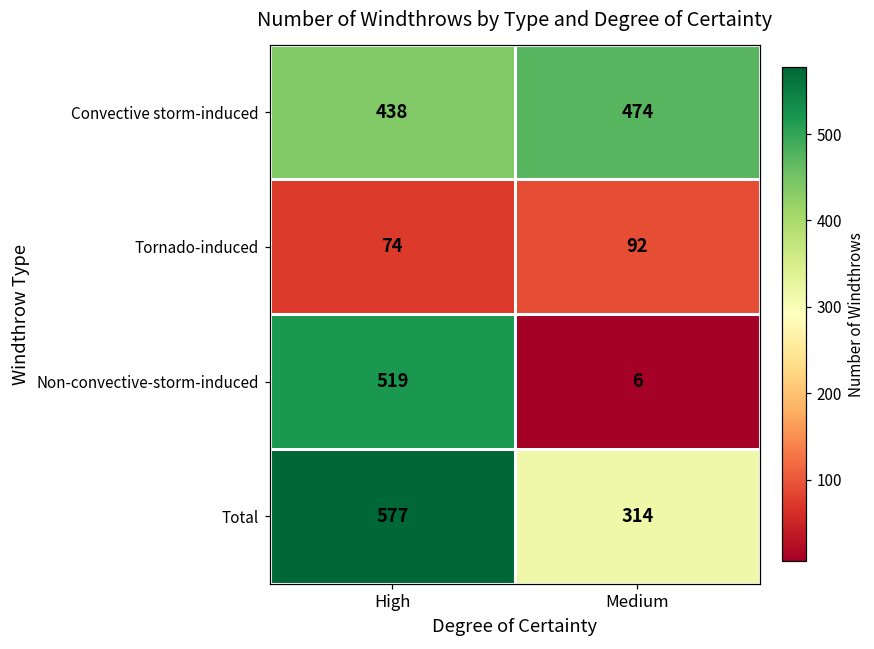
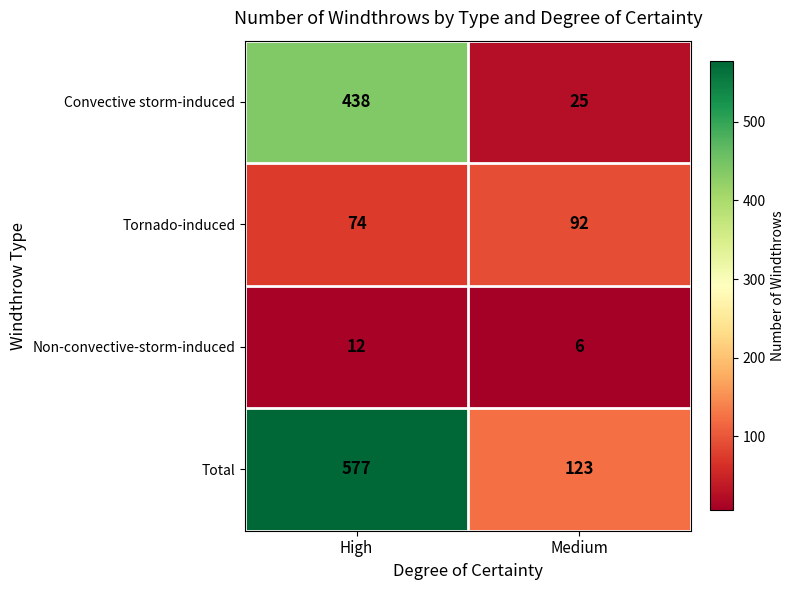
Convective storm-induced, Medium: 474 -> 25
Non-convective-storm-induced, High: 519 -> 12
Total, Medium: 314 -> 123
